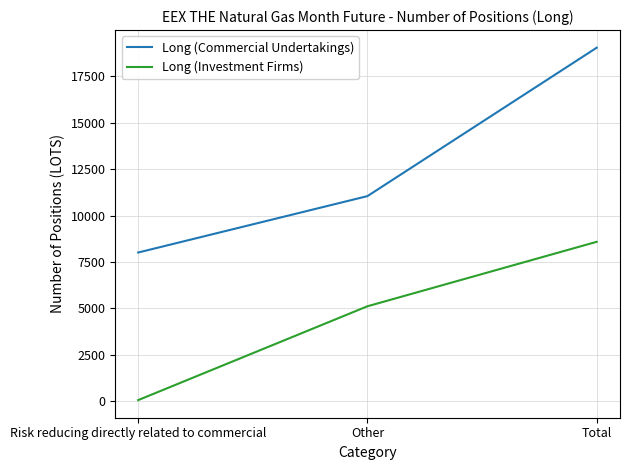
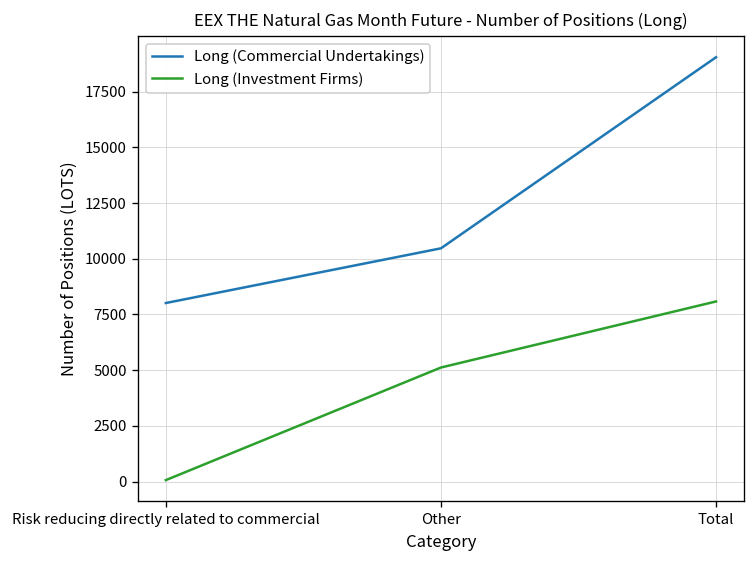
Long (Commercial Undertakings), Other: 11100 -> 10500
Long (Investment Firms), Total: 8600 -> 8100
